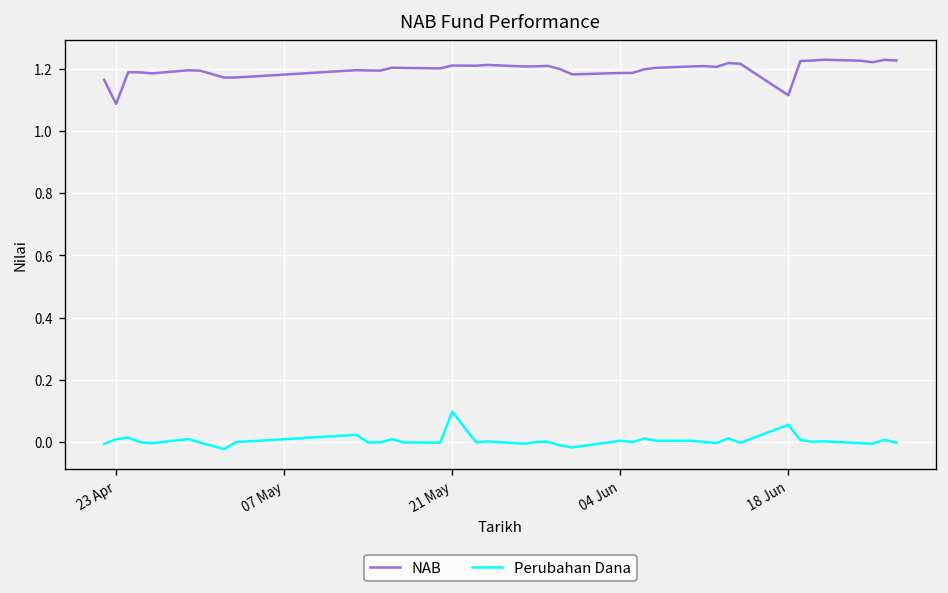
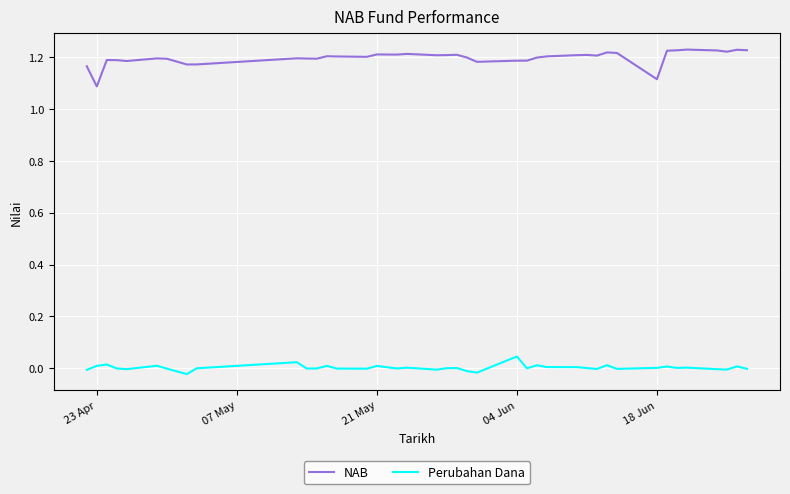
Perubahan Dana, 21 May: 0.10 -> 0.01
Perubahan Dana, 04 Jun: 0.00 -> 0.05
Perubahan Dana, 18 Jun: 0.06 -> 0.00
